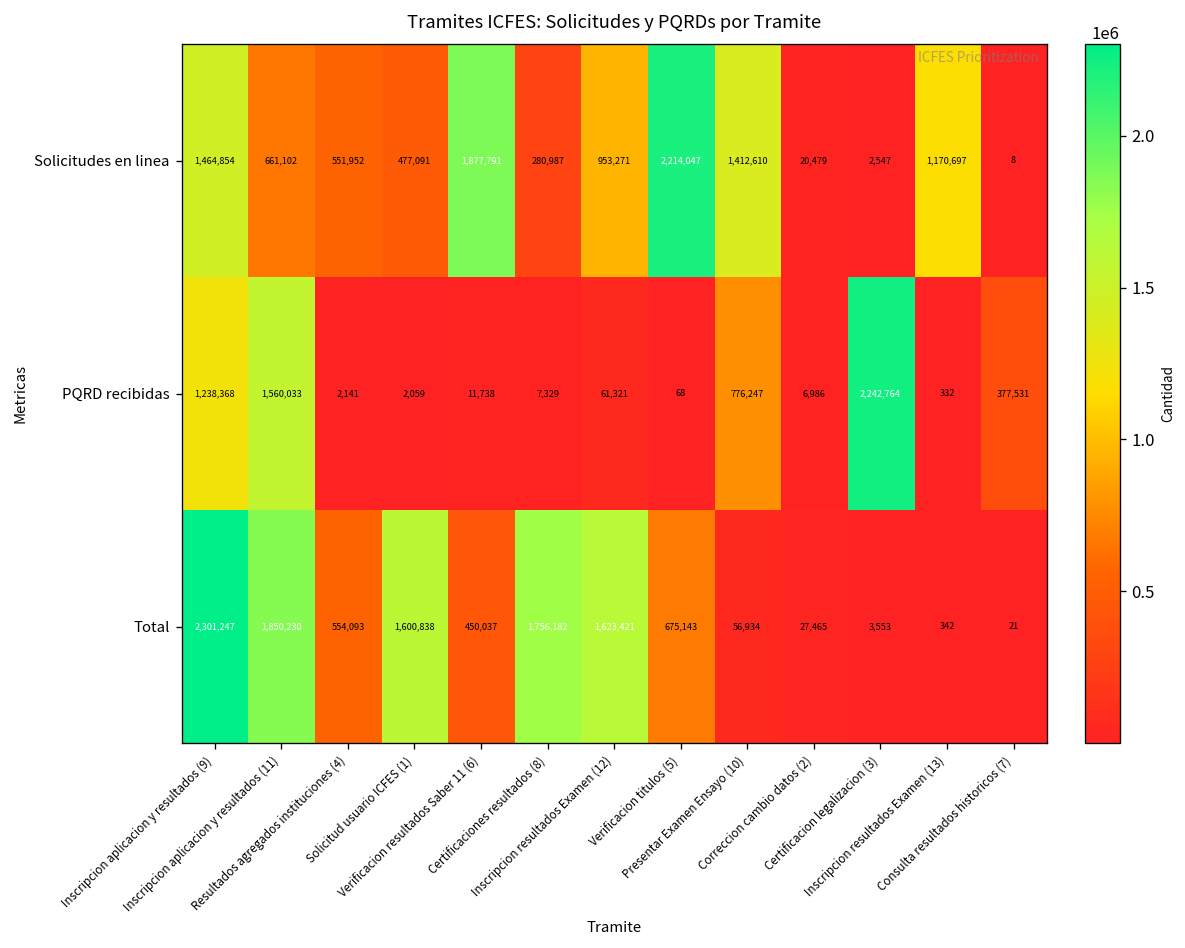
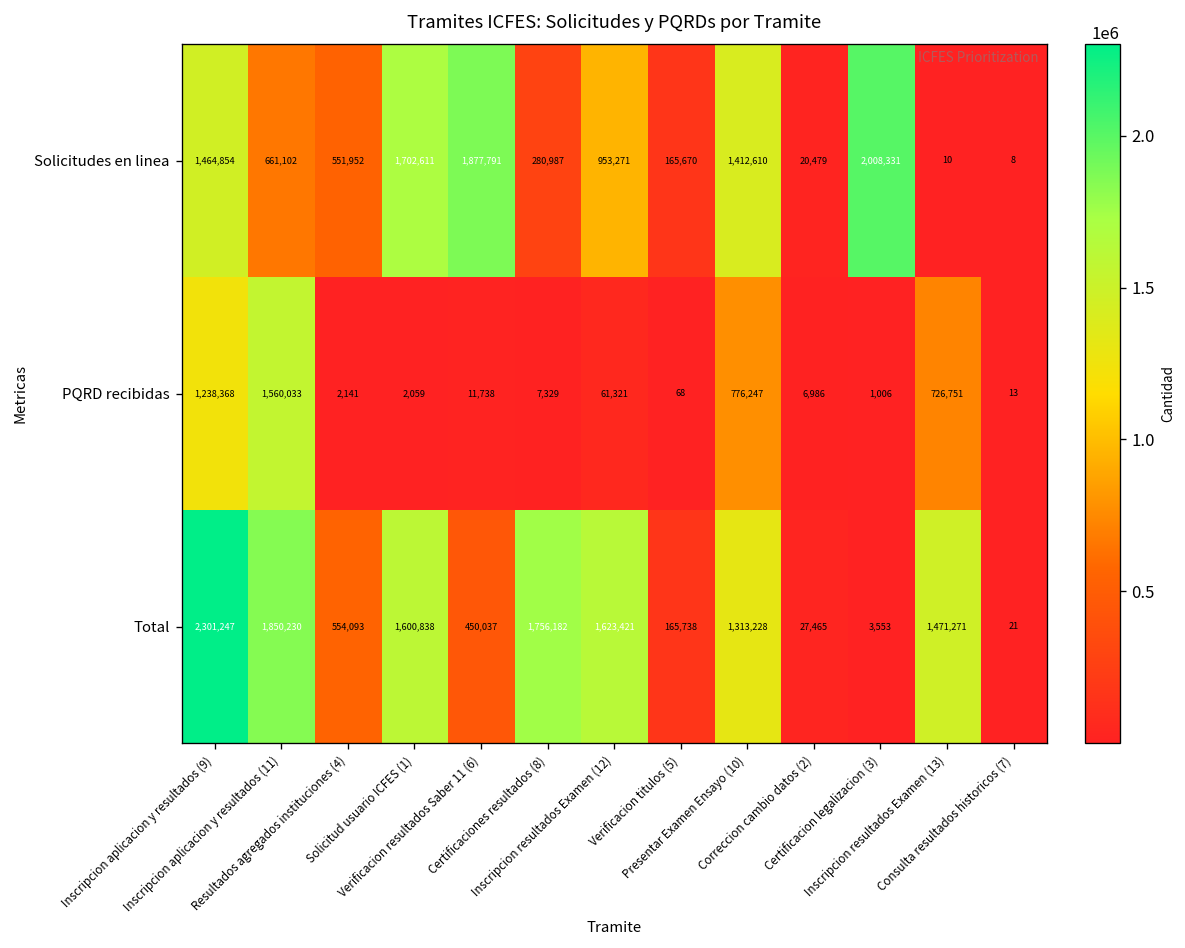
Solicitudes en linea, Solicitud usuario ICFES (1): 477,091 -> 1,702,611
Solicitudes en linea, Verificacion titulos (5): 2,214,047 -> 165,670
Solicitudes en linea, Certificacion legalizacion (3): 2,547 -> 2,008,331
Solicitudes en linea, Inscripcion resultados Examen (13): 1,170,697 -> 10
PQRD recibidas, Certificacion legalizacion (3): 2,242,764 -> 1,006
PQRD recibidas, Inscripcion resultados Examen (13): 332 -> 726,751
PQRD recibidas, Consulta resultados historicos (7): 377,531 -> 13
Total, Verificacion titulos (5): 675,143 -> 165,738
Total, Presentar Examen Ensayo (10): 56,934 -> 1,313,228
Total, Inscripcion resultados Examen (13): 342 -> 1,471,271
